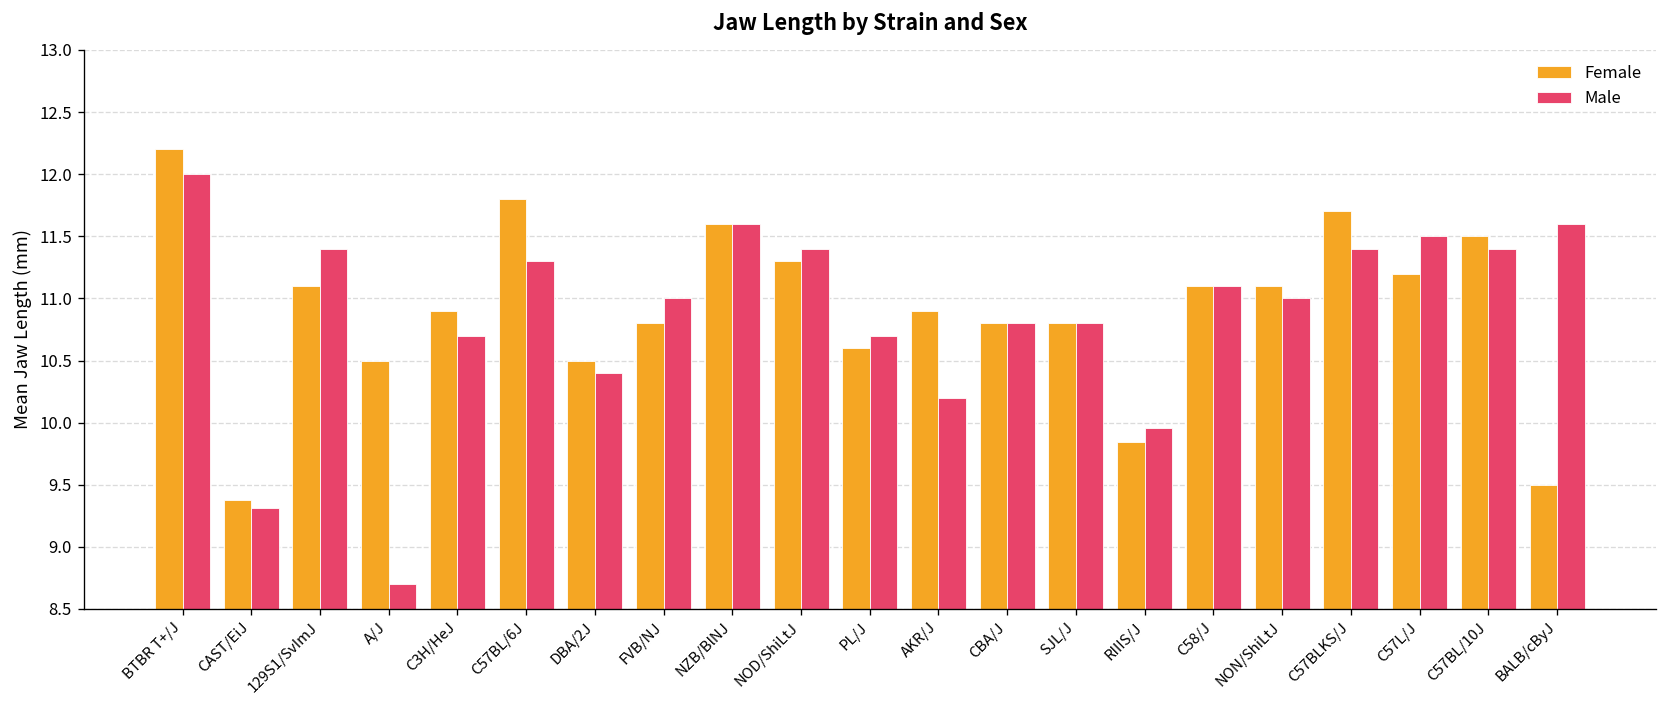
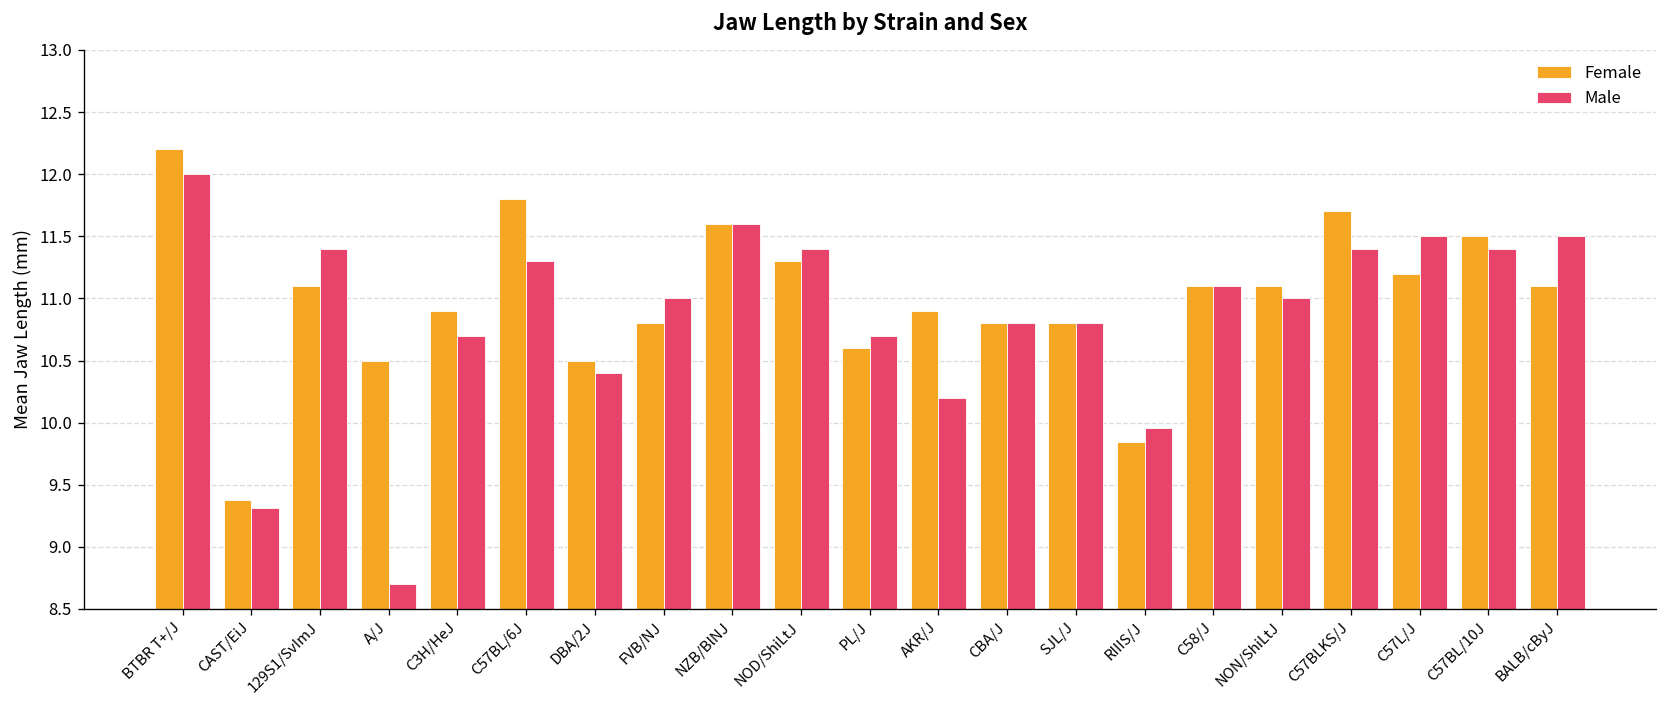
Female, BALB/cByJ: 9.5 -> 11.1
Male, BALB/cByJ: 11.6 -> 11.5
